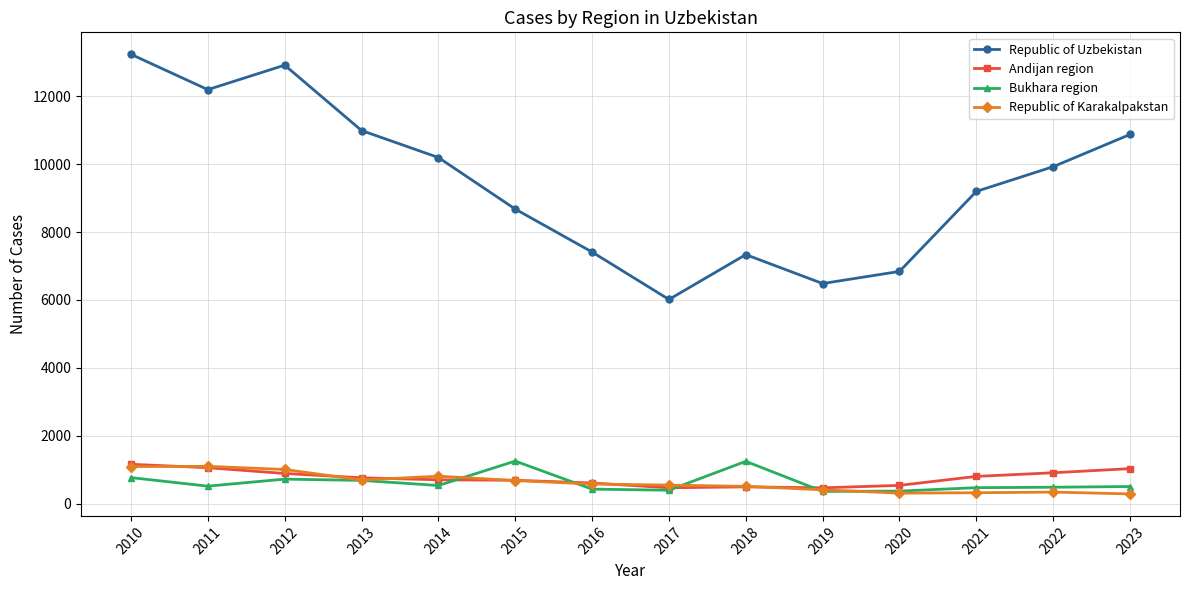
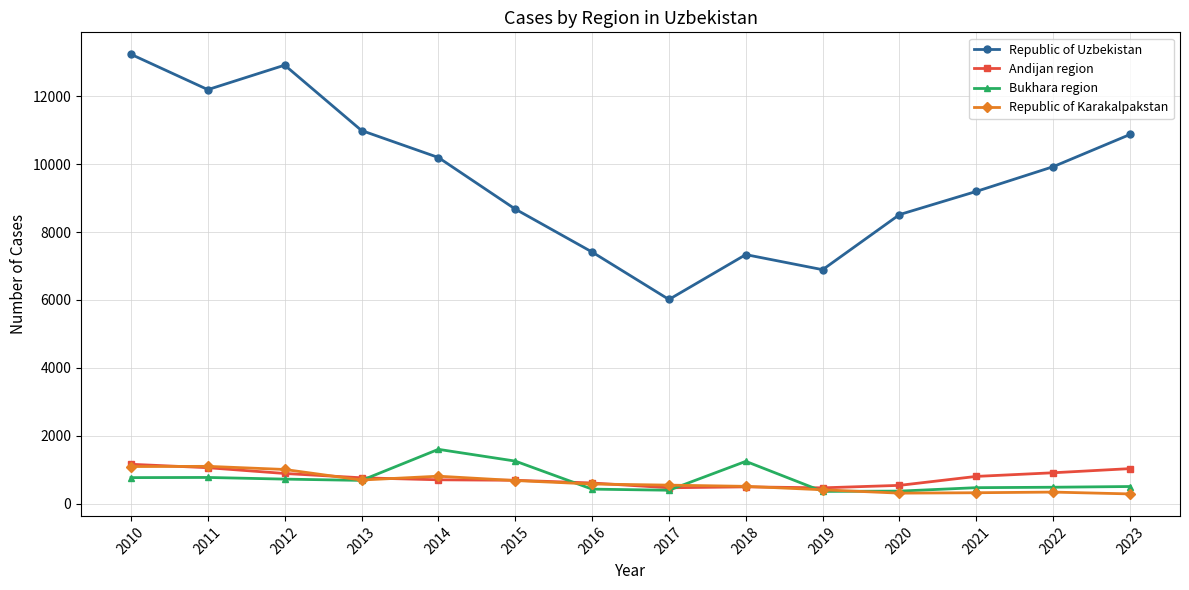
Bukhara region, 2011: 500 -> 800
Bukhara region, 2014: 500 -> 1600
Republic of Uzbekistan, 2019: 6500 -> 6900
Republic of Uzbekistan, 2020: 6800 -> 8500
